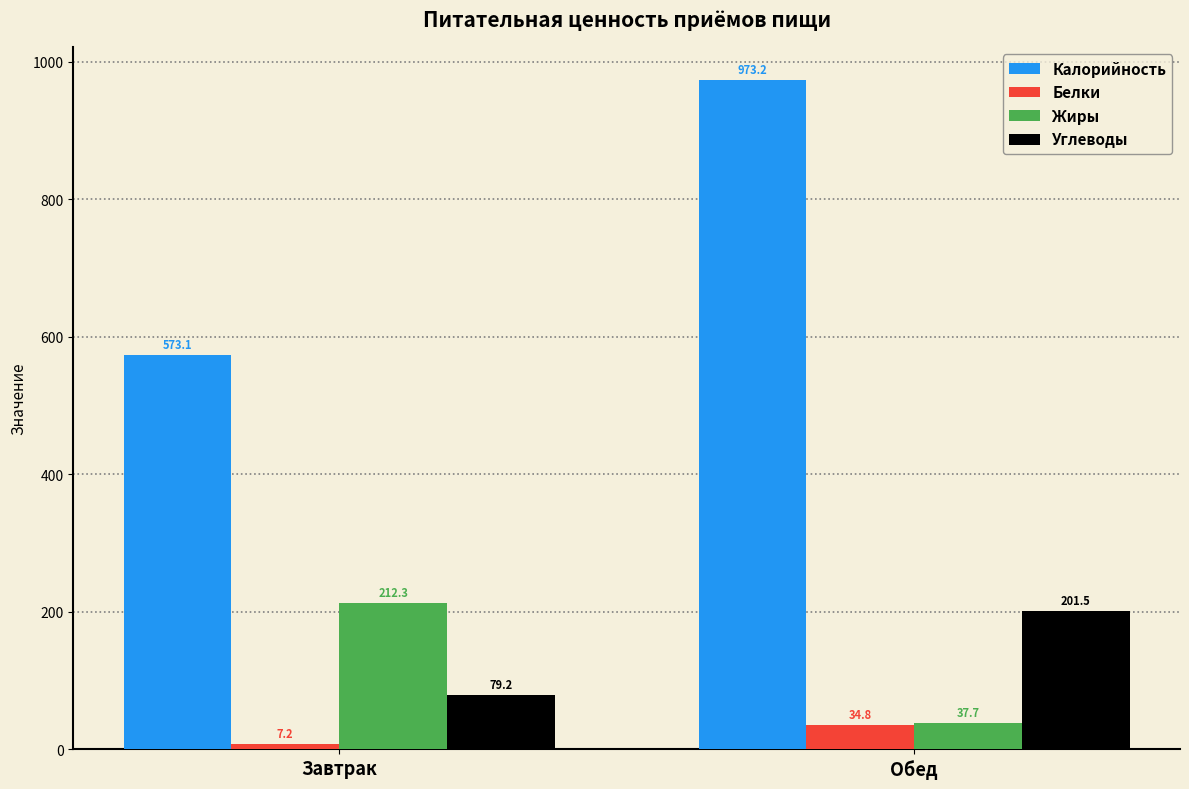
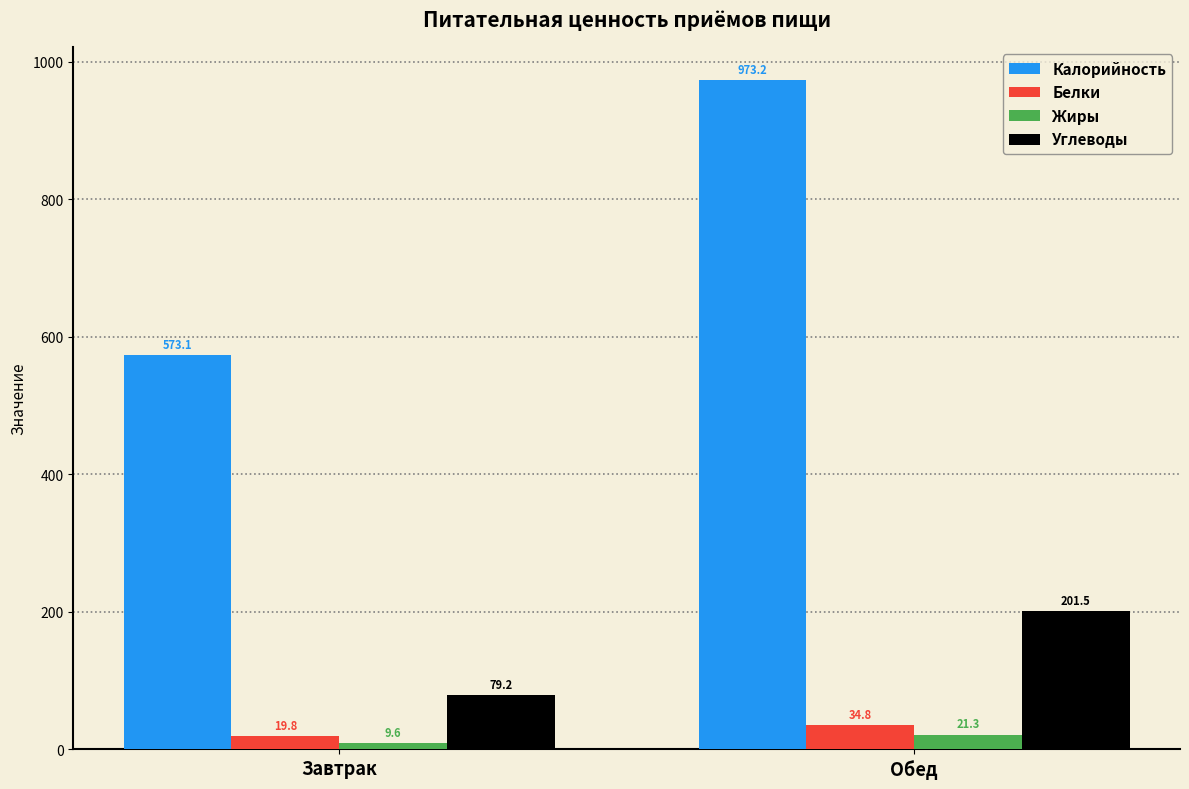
Белки, Завтрак: 7.2 -> 19.8
Жиры, Завтрак: 212.3 -> 9.6
Жиры, Обед: 37.7 -> 21.3
